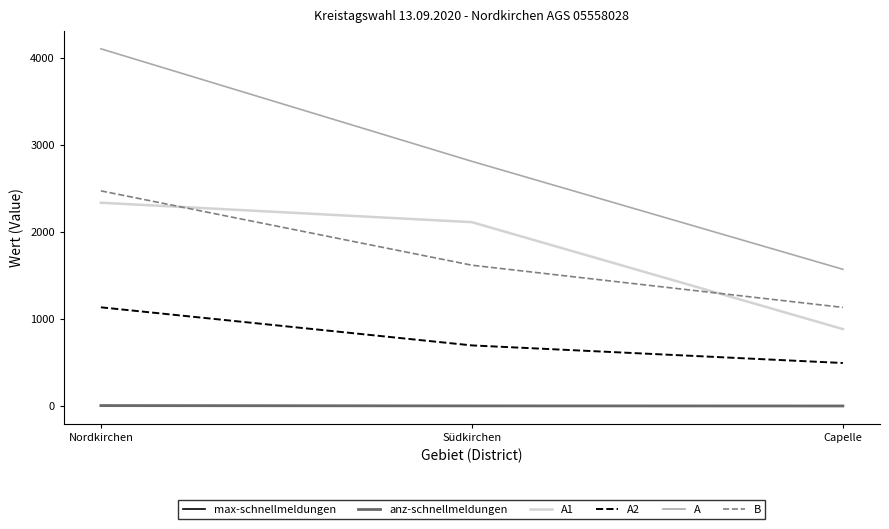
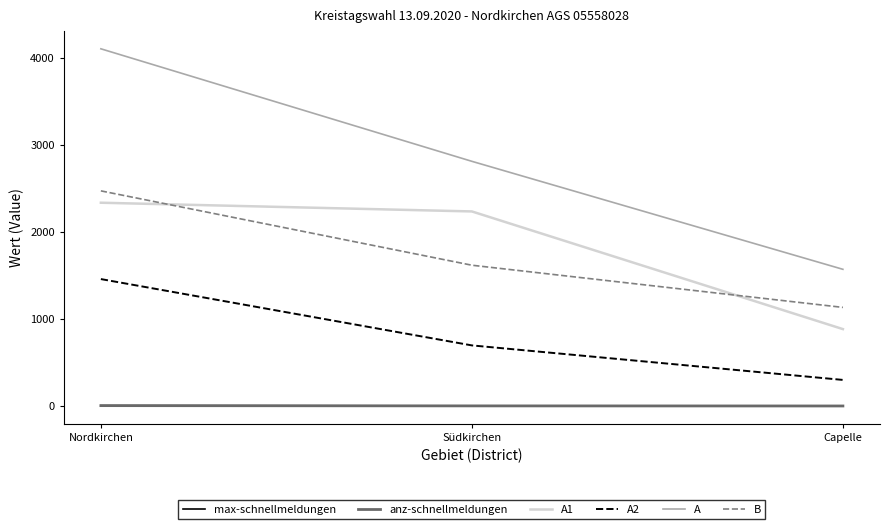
A2, Nordkirchen: 1100 -> 1500
A1, Südkirchen: 2100 -> 2200
A2, Capelle: 500 -> 300
